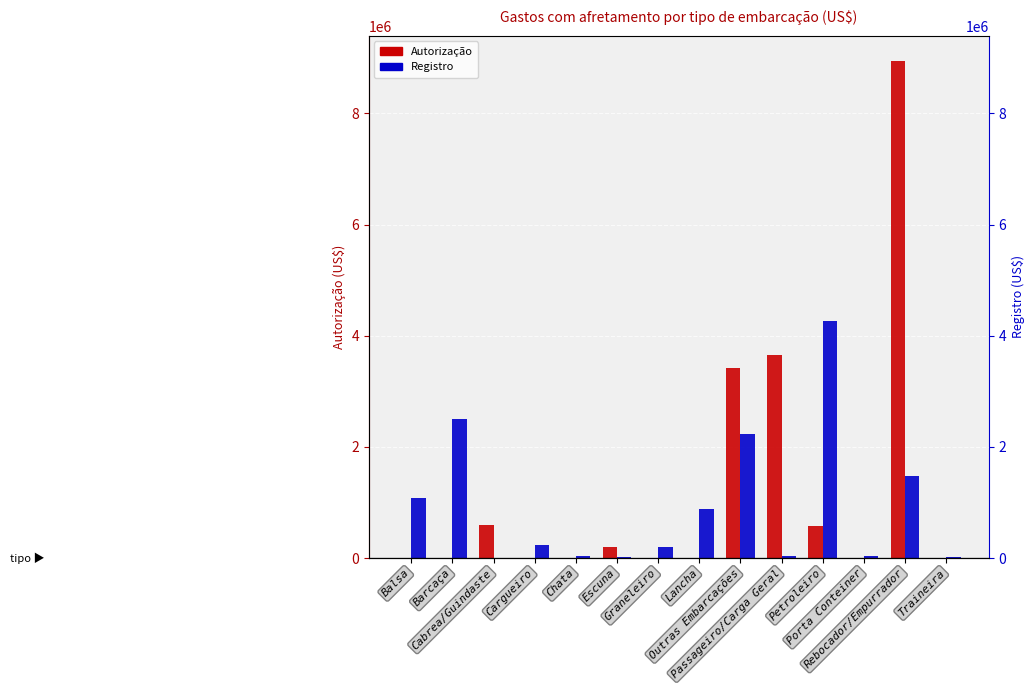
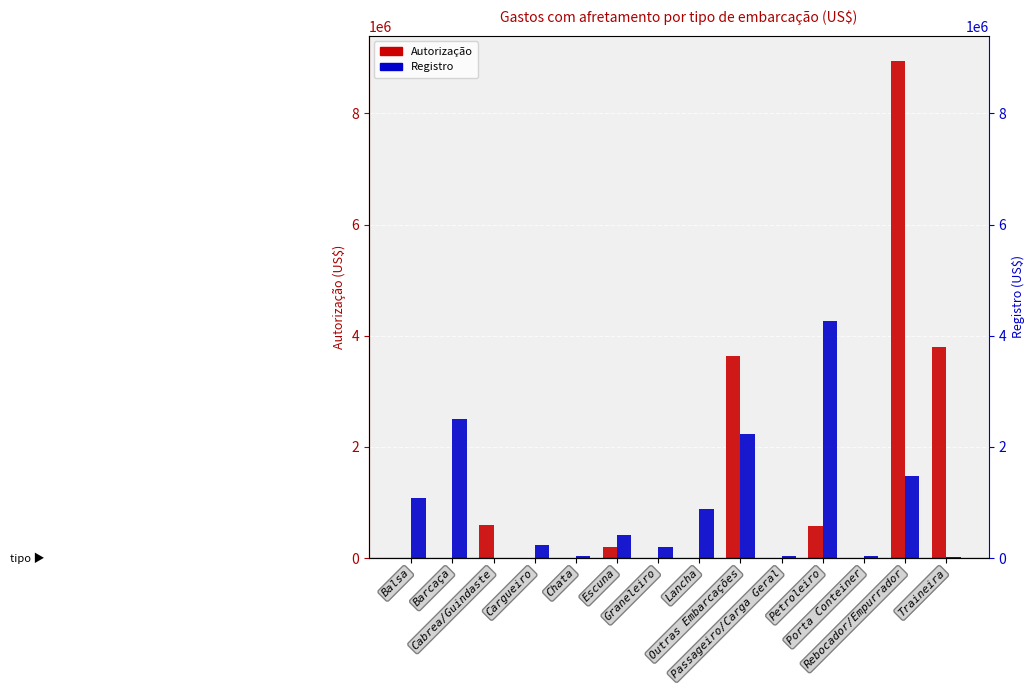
Registro, Escuna: 0 -> 400000
Autorização, Outras Embarcações: 3400000 -> 3600000
Autorização, Passageiro/Carga Geral: 3700000 -> 0
Autorização, Traineira: 0 -> 3800000
